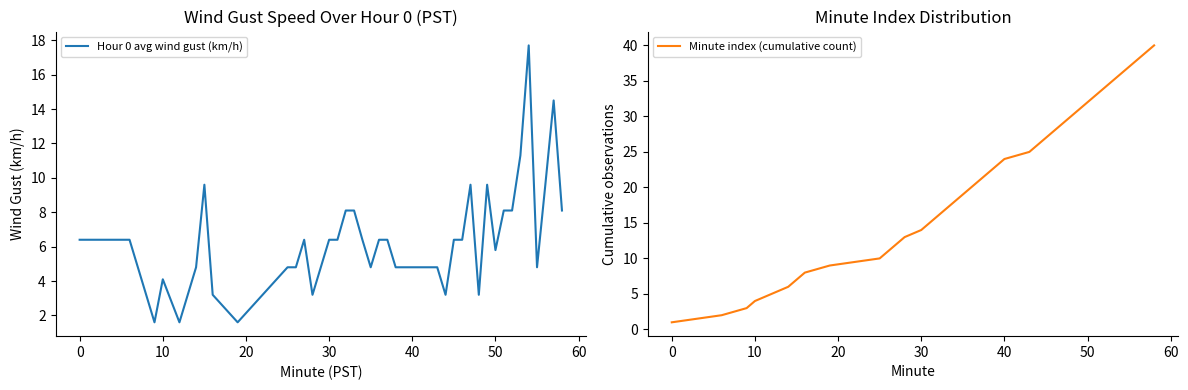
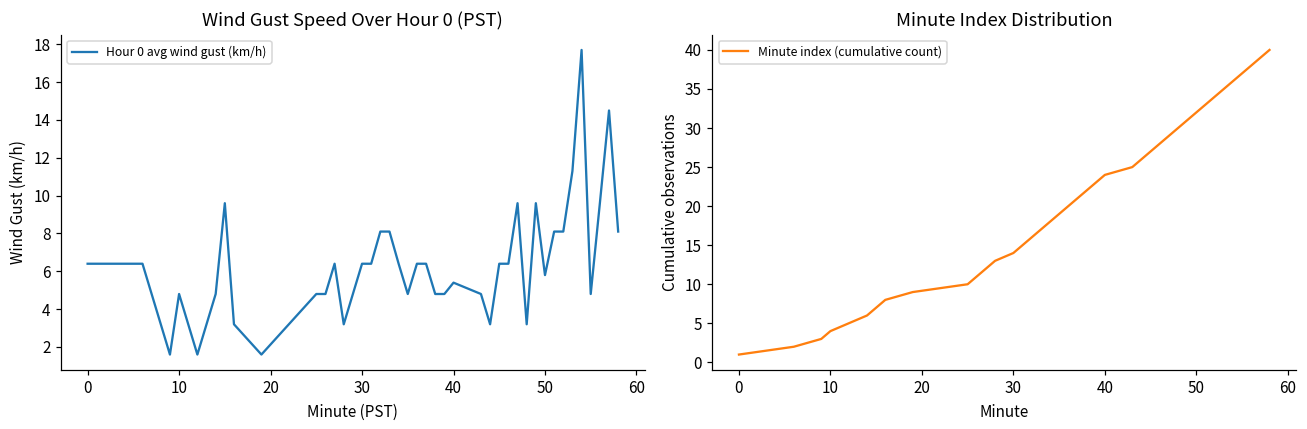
Wind Gust Speed Over Hour 0 (PST), 10: 4.1 -> 4.8
Wind Gust Speed Over Hour 0 (PST), 40: 4.8 -> 5.4
